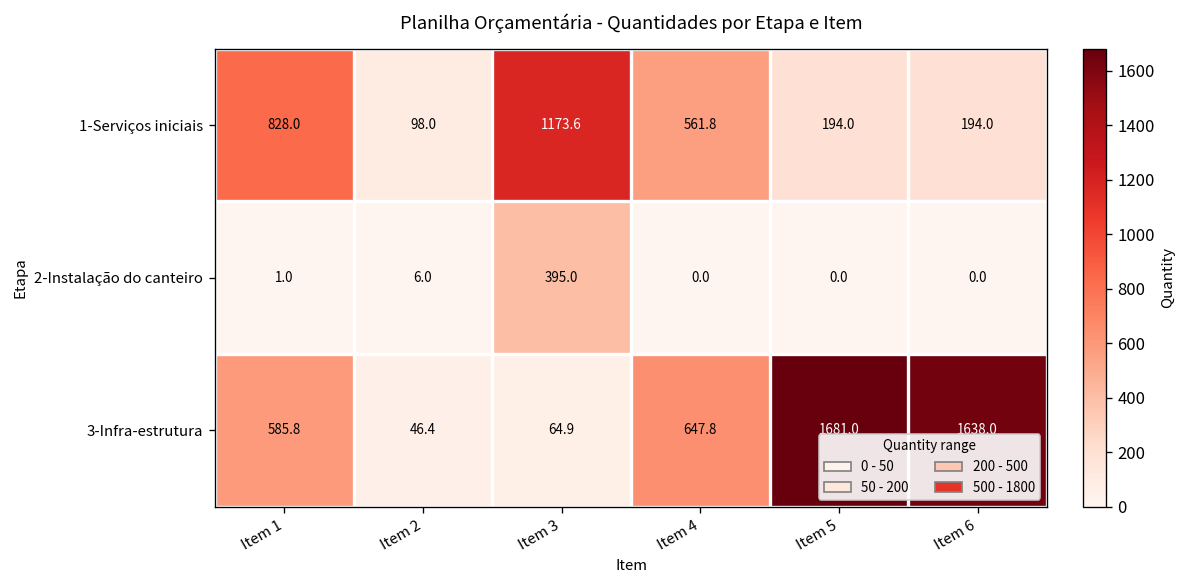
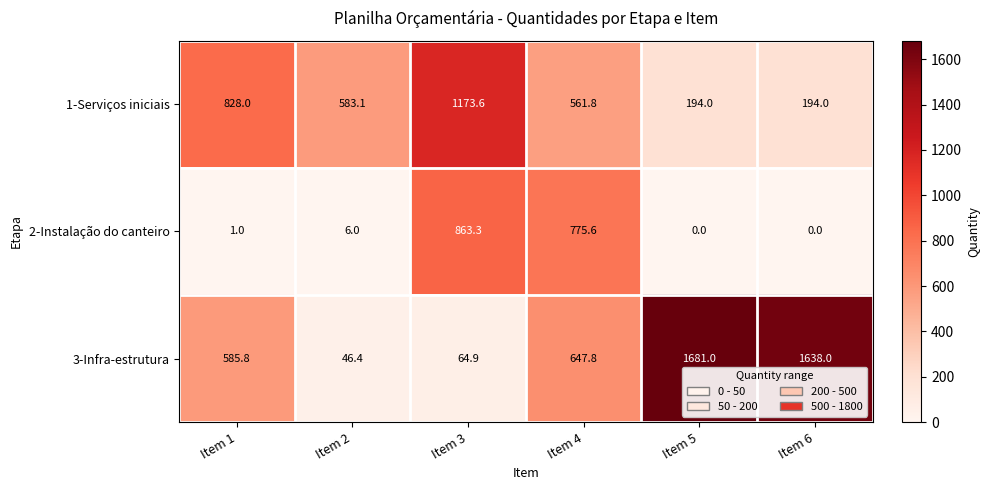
1-Serviços iniciais, Item 2: 98.0 -> 583.1
2-Instalação do canteiro, Item 3: 395.0 -> 863.3
2-Instalação do canteiro, Item 4: 0.0 -> 775.6
